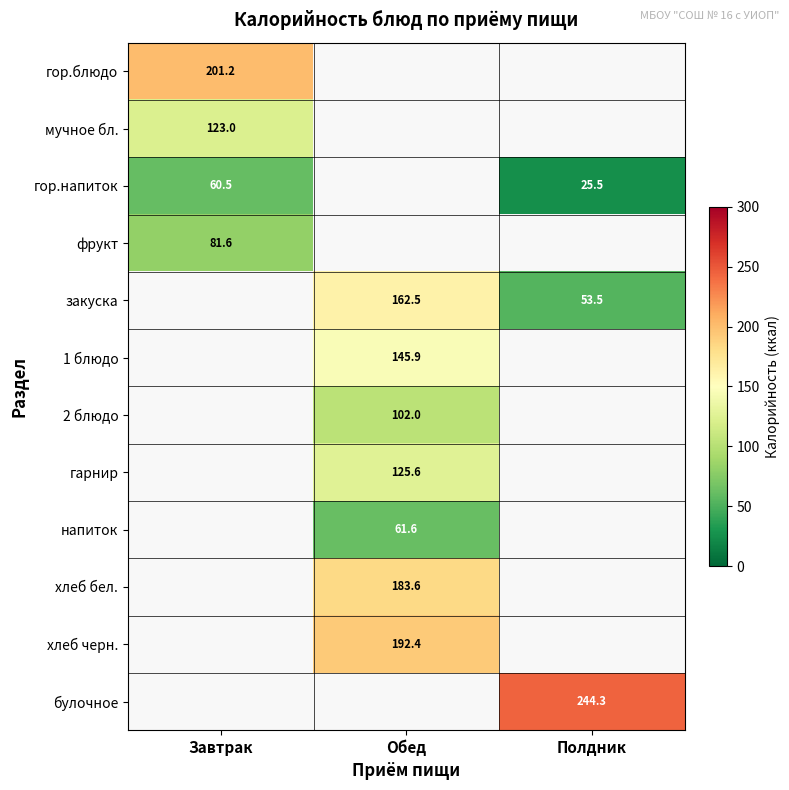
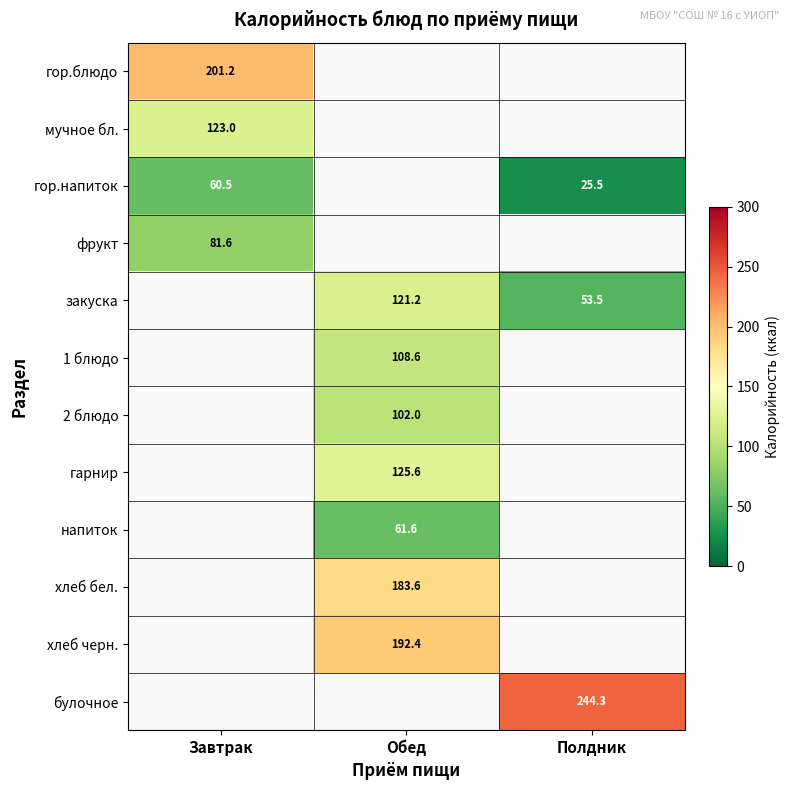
закуска, Обед: 162.5 -> 121.2
1 блюдо, Обед: 145.9 -> 108.6
